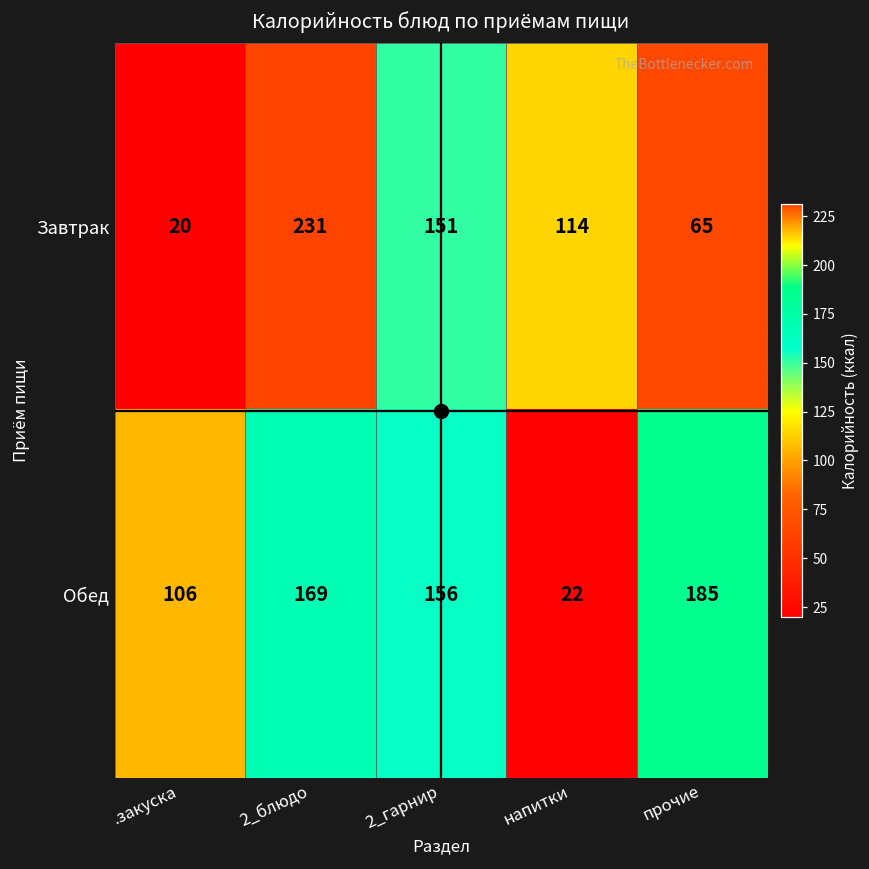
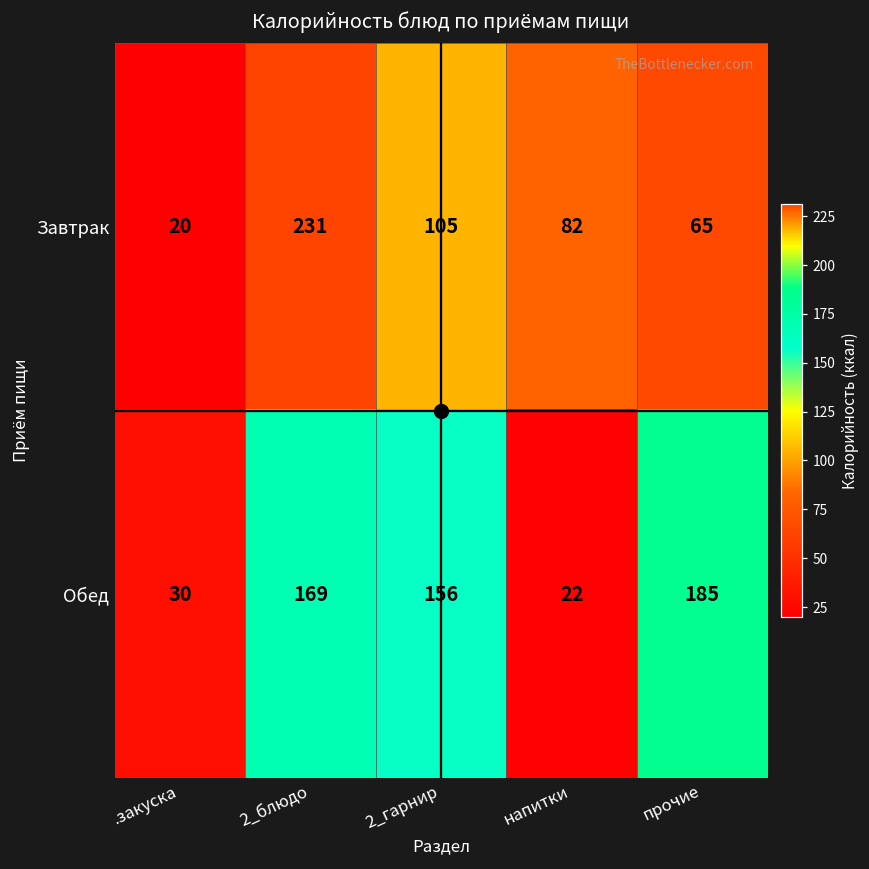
Завтрак, 2_гарнир: 151 -> 105
Завтрак, напитки: 114 -> 82
Обед, .закуска: 106 -> 30
